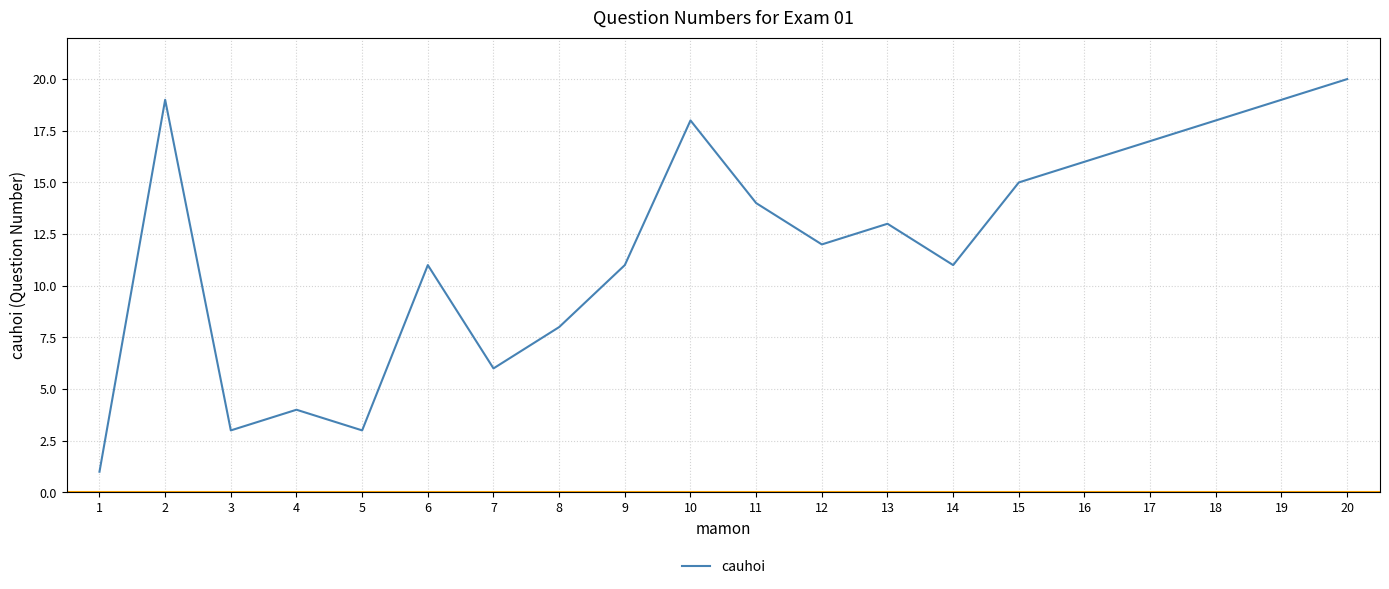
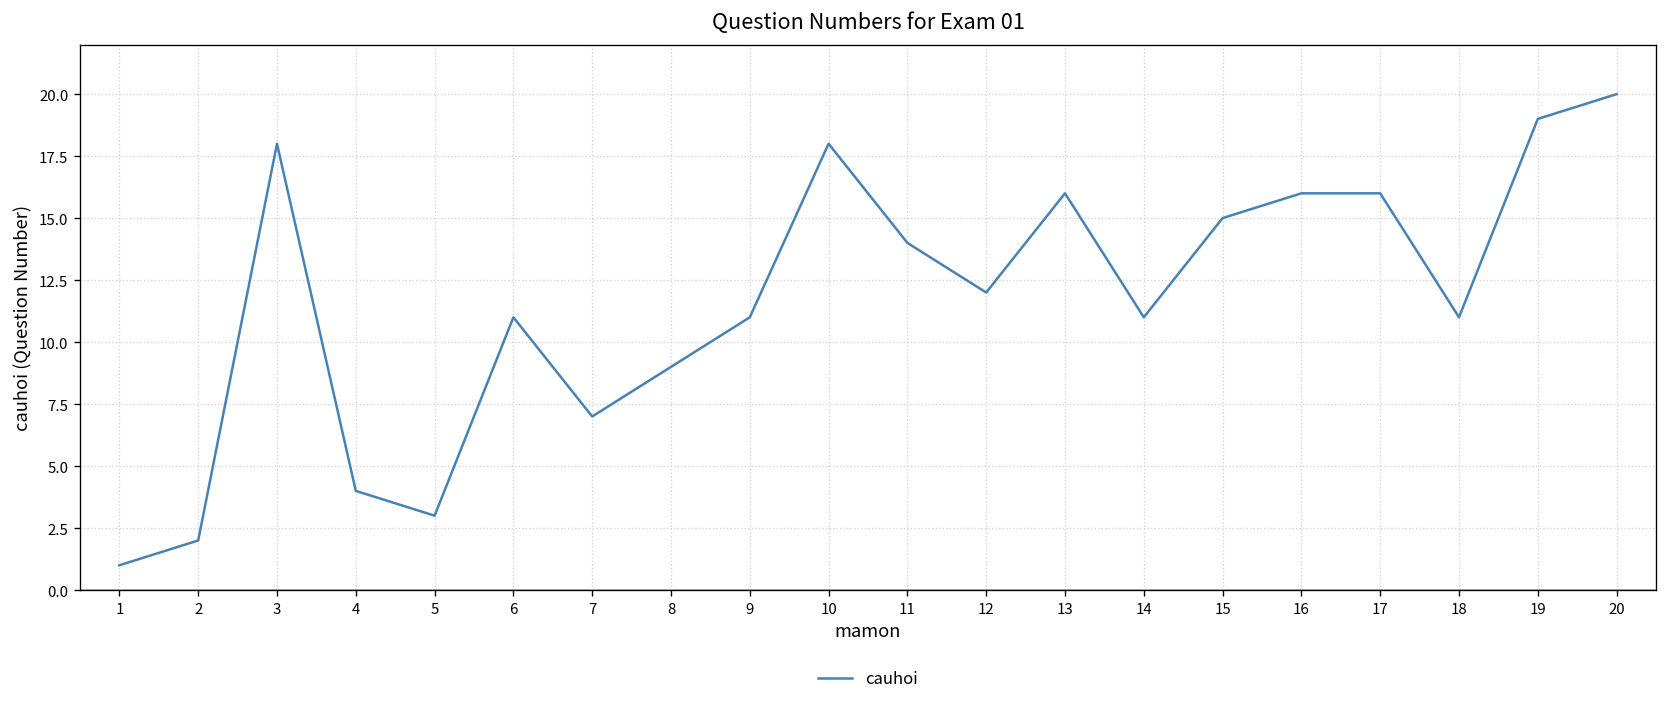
2: 19 -> 2
3: 3 -> 18
7: 6 -> 7
8: 8 -> 9
13: 13 -> 16
17: 17 -> 16
18: 18 -> 11
